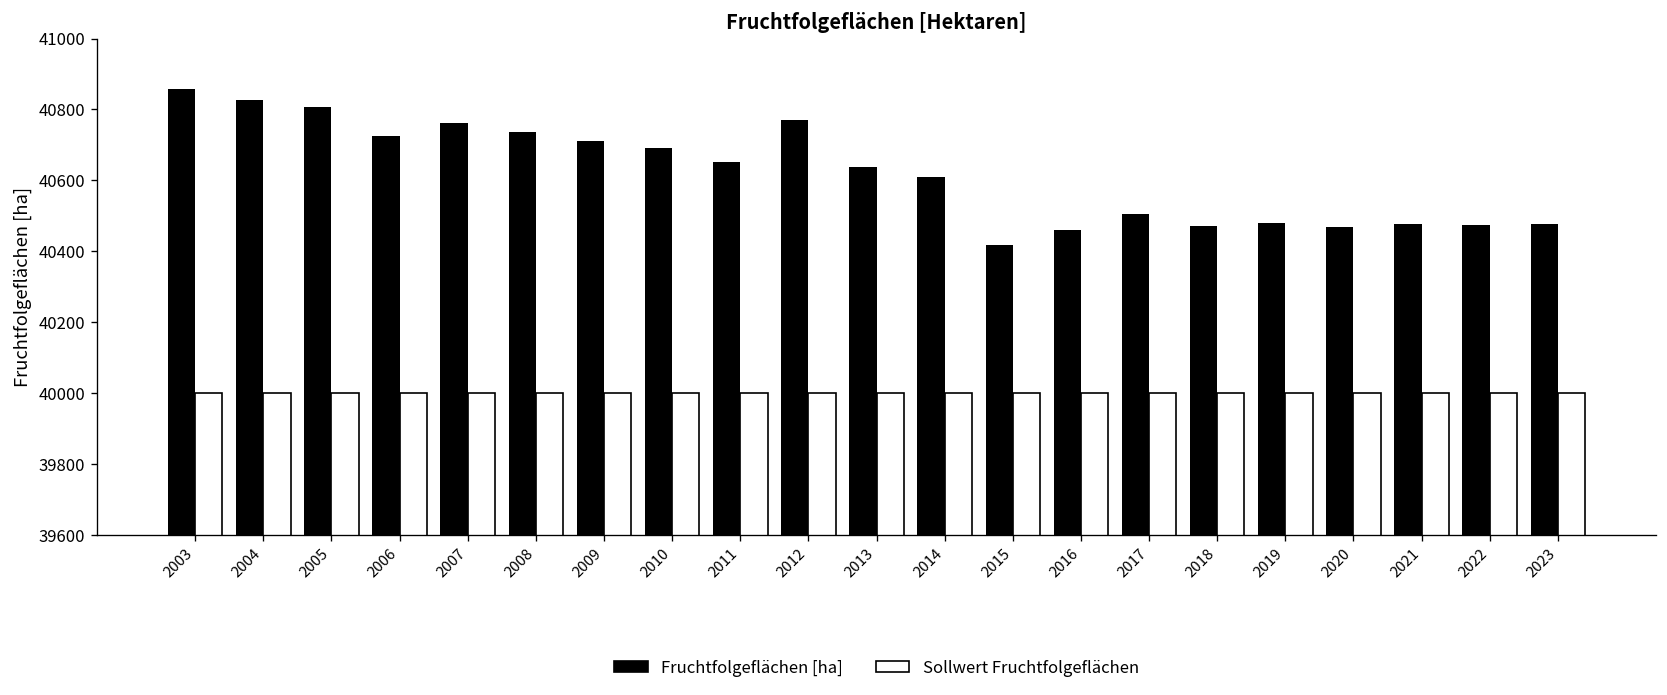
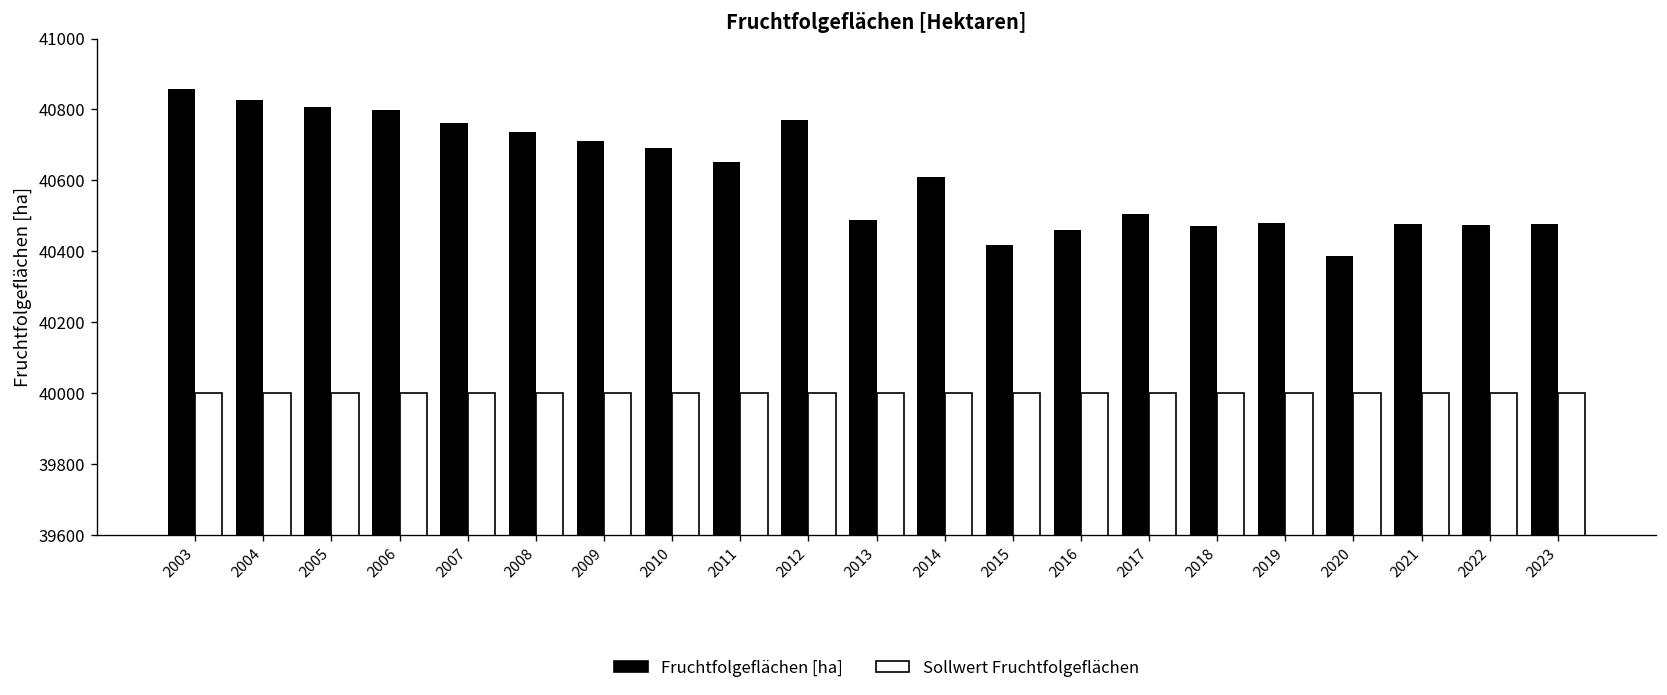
Fruchtfolgeflächen [ha], 2006: 40720 -> 40800
Fruchtfolgeflächen [ha], 2013: 40640 -> 40490
Fruchtfolgeflächen [ha], 2020: 40470 -> 40390
